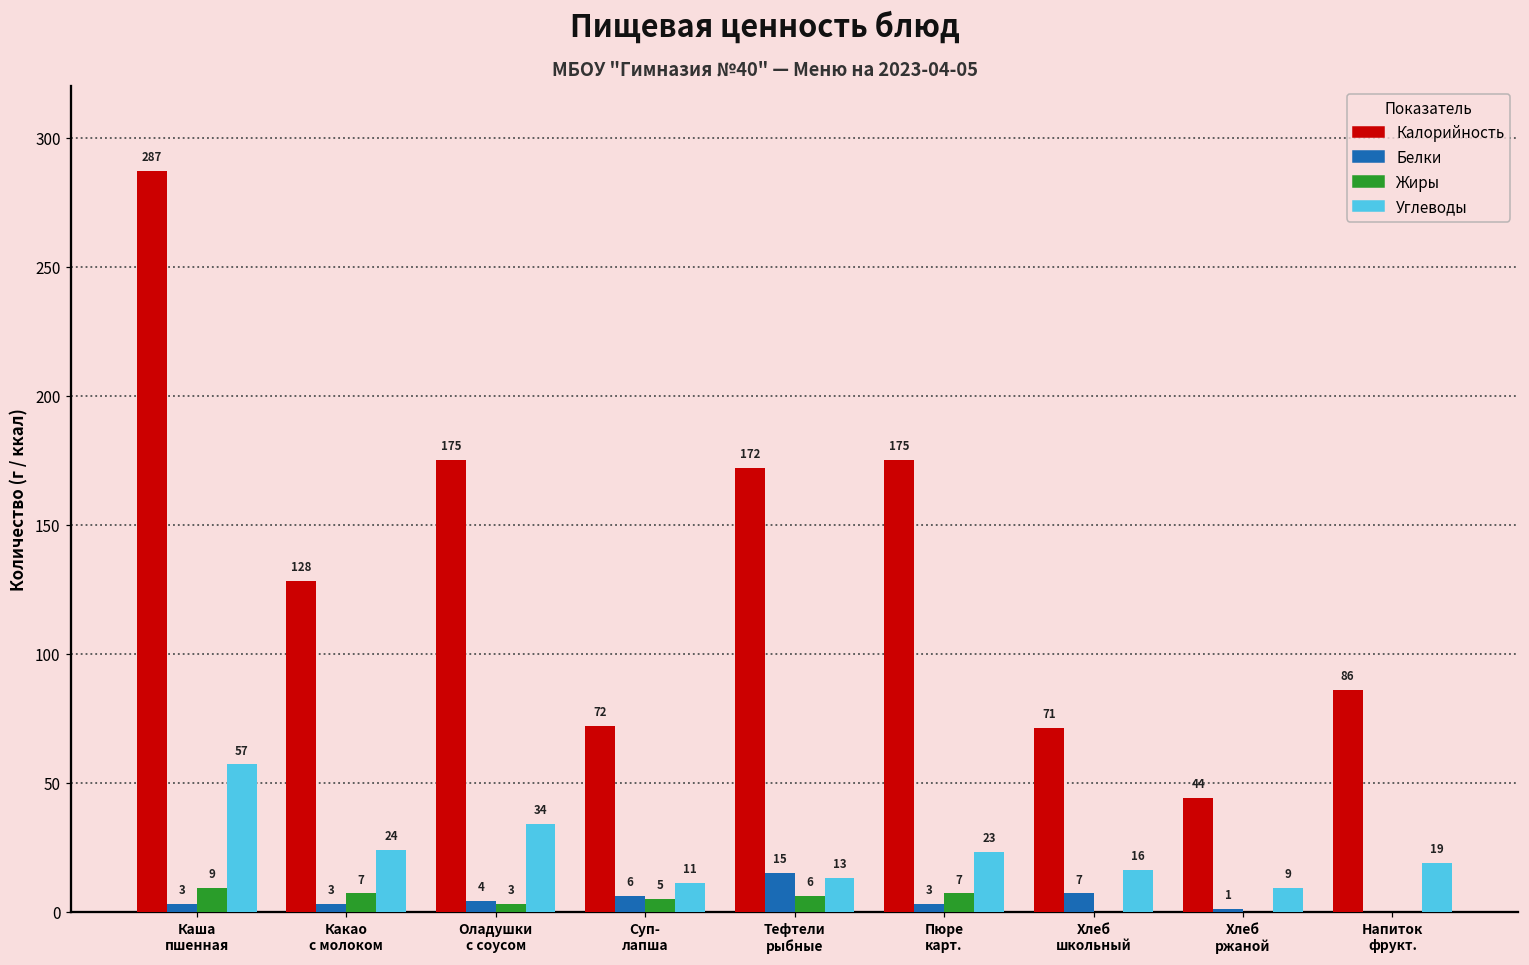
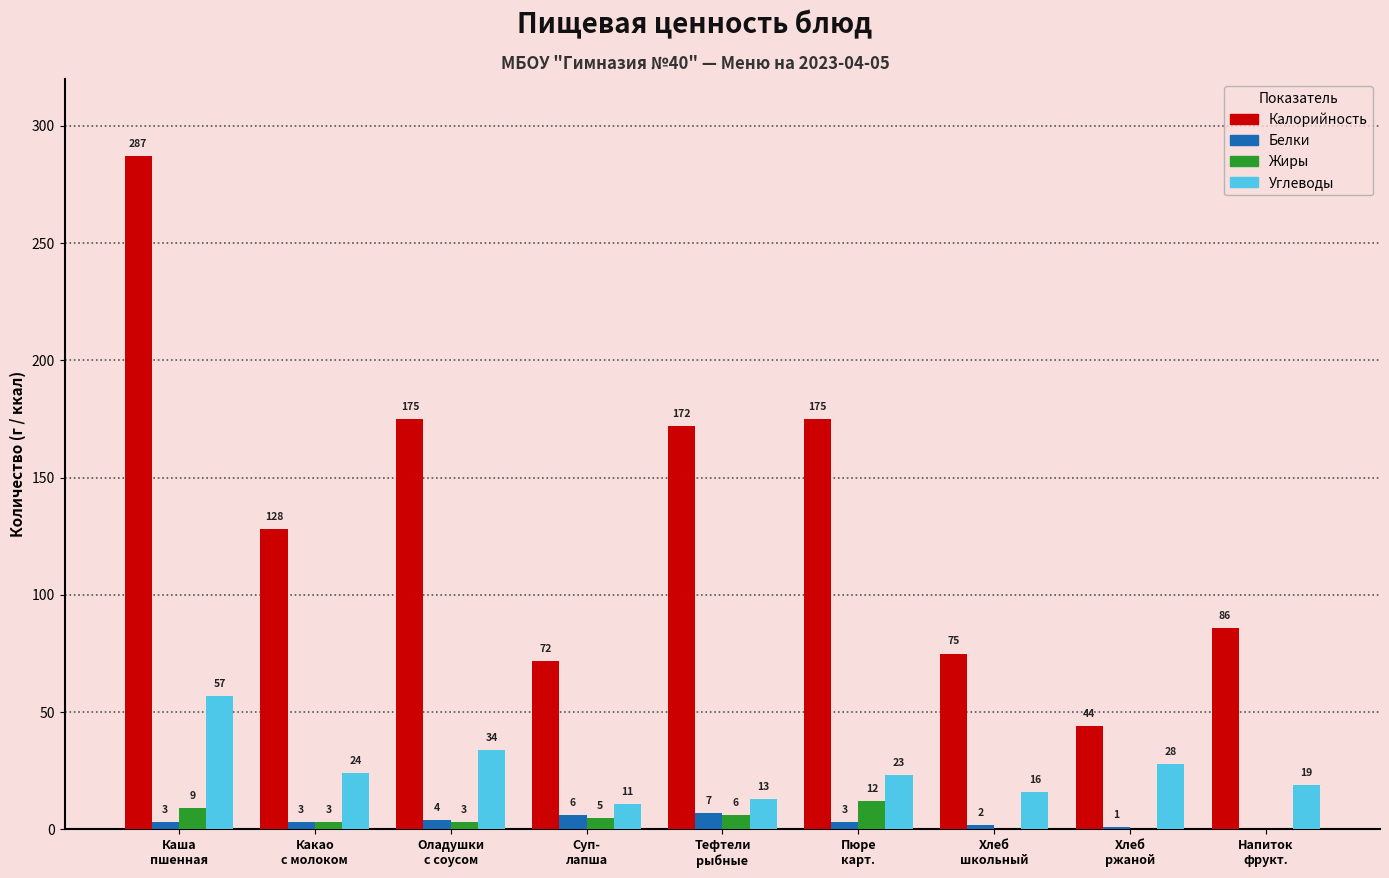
Жиры, Какао с молоком: 7 -> 3
Белки, Тефтели рыбные: 15 -> 7
Жиры, Пюре карт.: 7 -> 12
Калорийность, Хлеб школьный: 71 -> 75
Белки, Хлеб школьный: 7 -> 2
Углеводы, Хлеб ржаной: 9 -> 28
